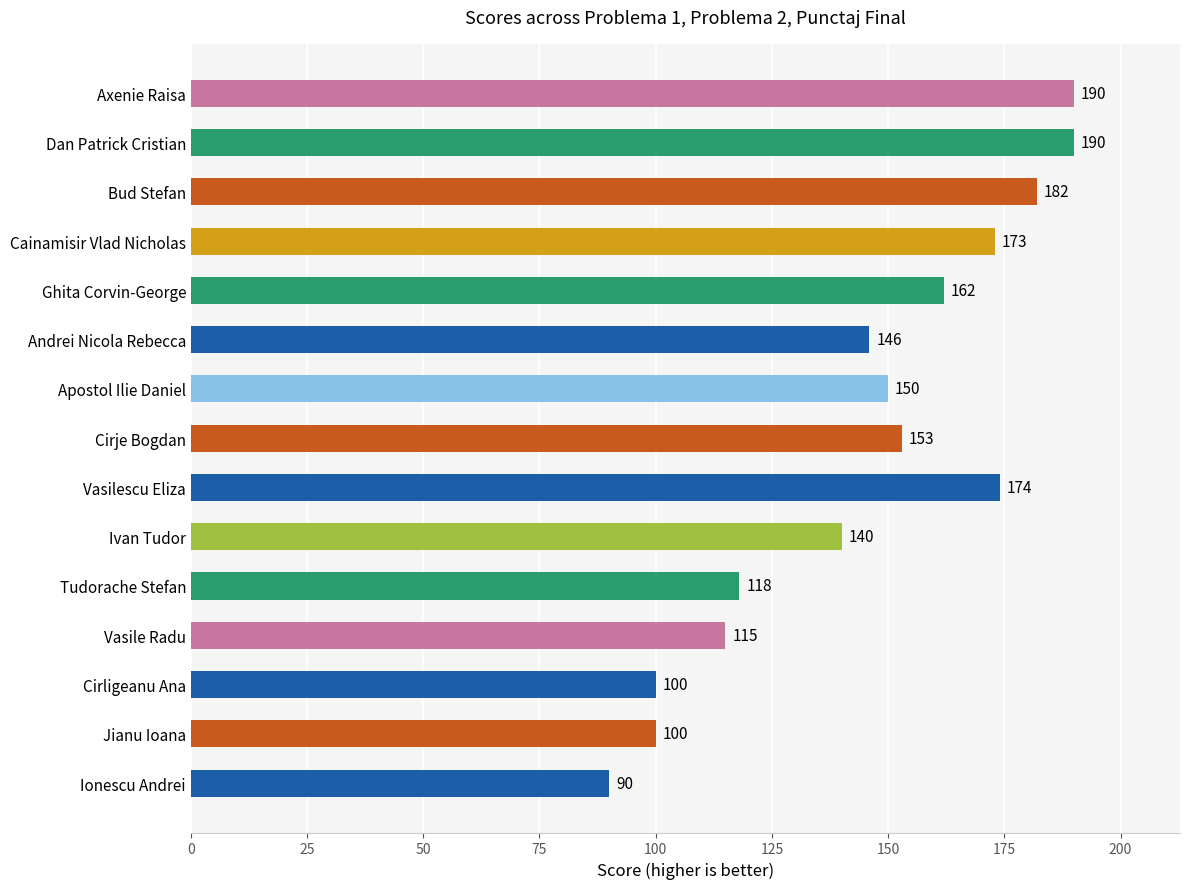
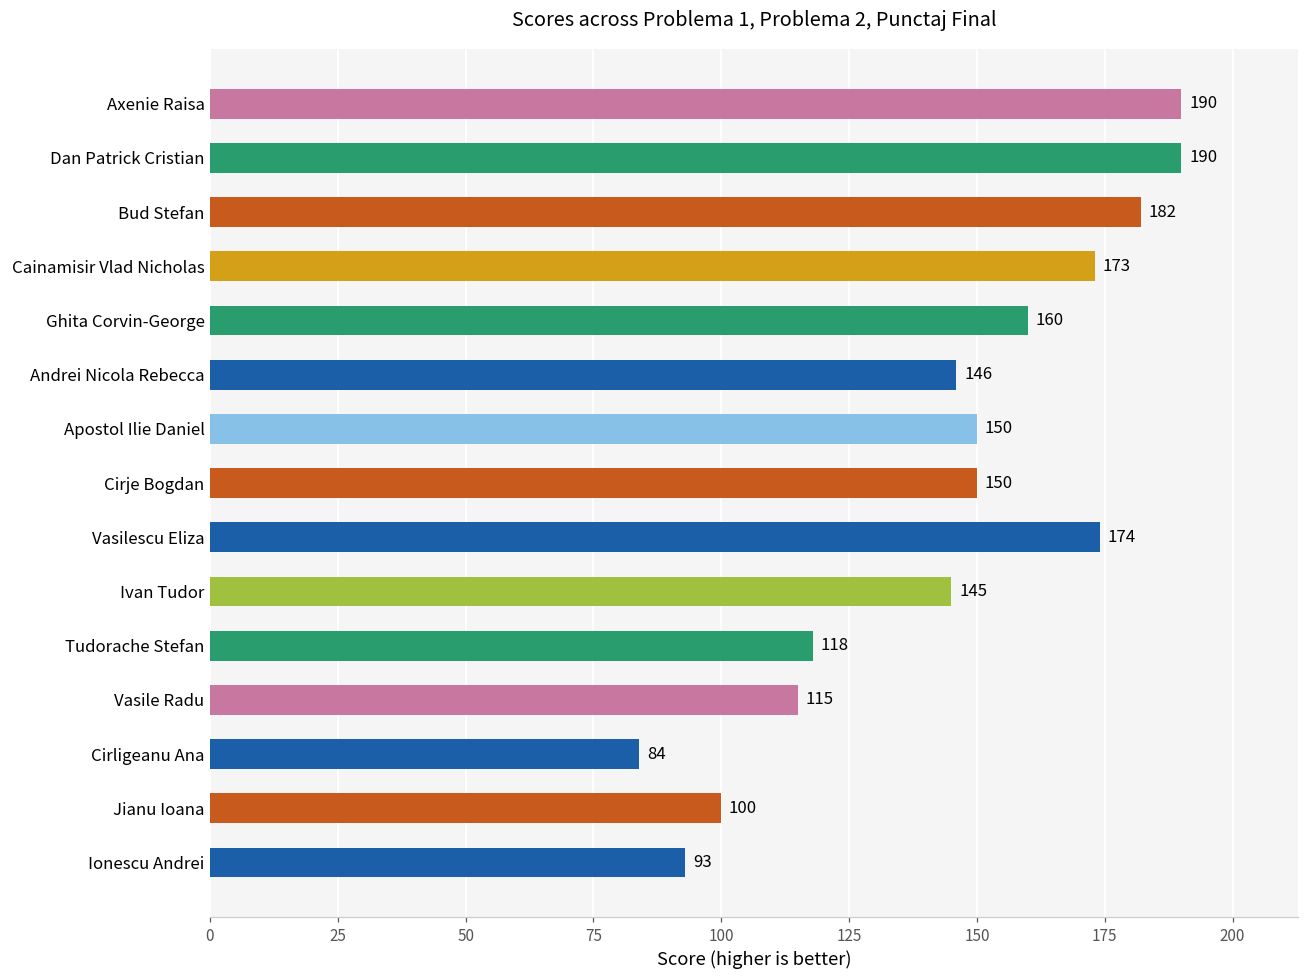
Ghita Corvin-George: 162 -> 160
Cirje Bogdan: 153 -> 150
Ivan Tudor: 140 -> 145
Cirligeanu Ana: 100 -> 84
Ionescu Andrei: 90 -> 93
